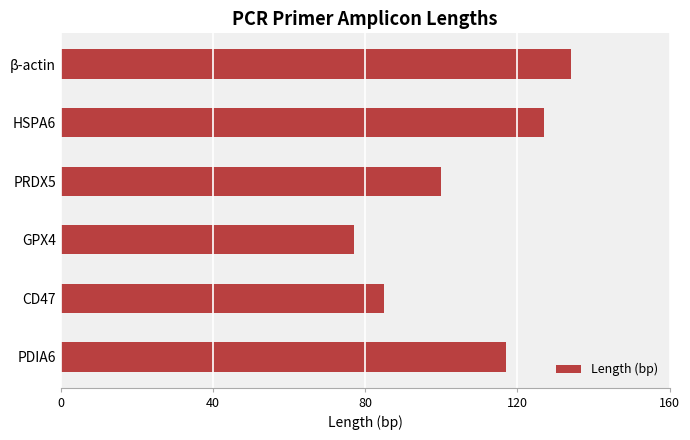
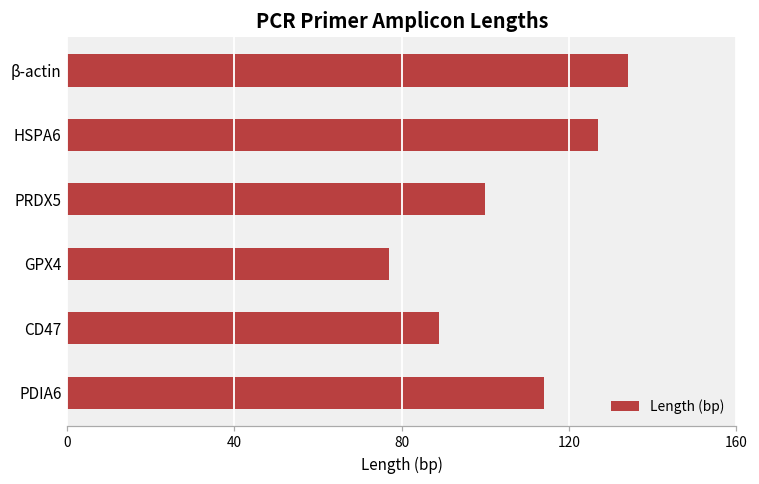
CD47: 85 -> 89
PDIA6: 117 -> 114
